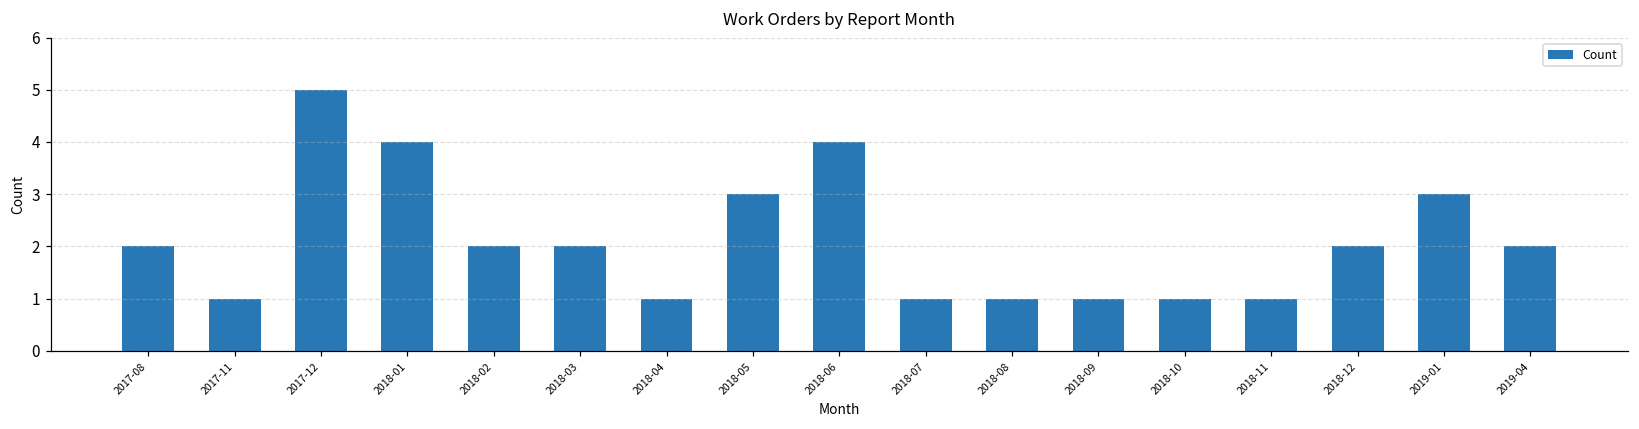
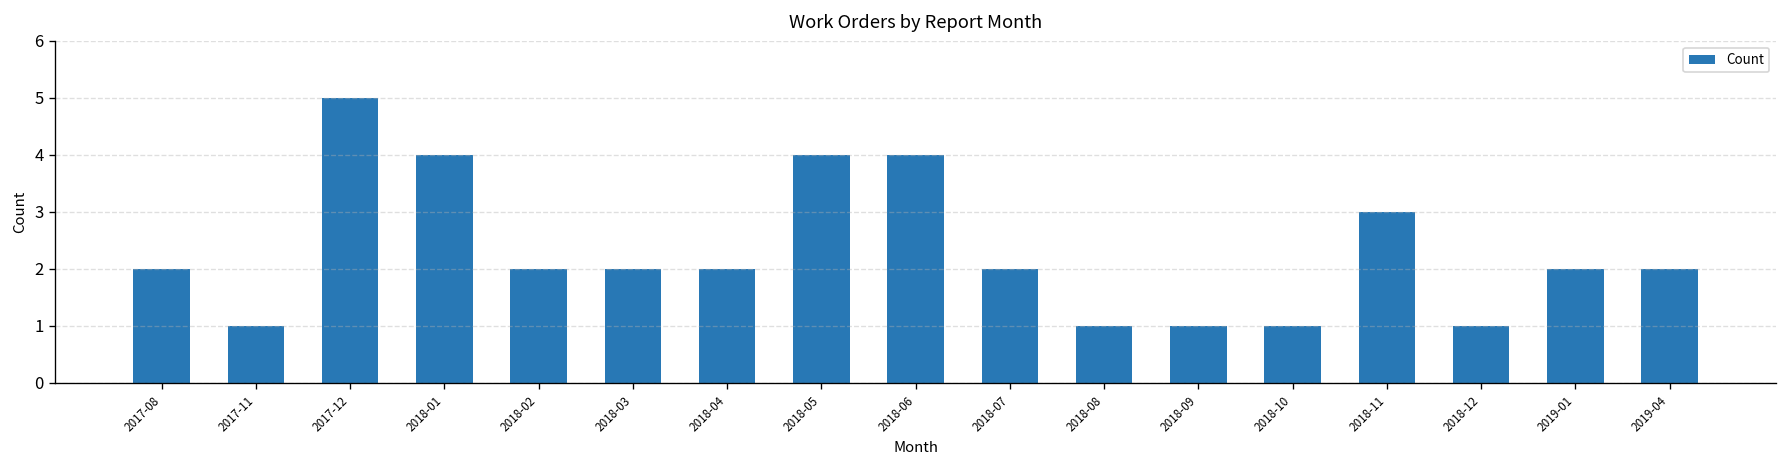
2018-04: 1 -> 2
2018-05: 3 -> 4
2018-07: 1 -> 2
2018-11: 1 -> 3
2018-12: 2 -> 1
2019-01: 3 -> 2
